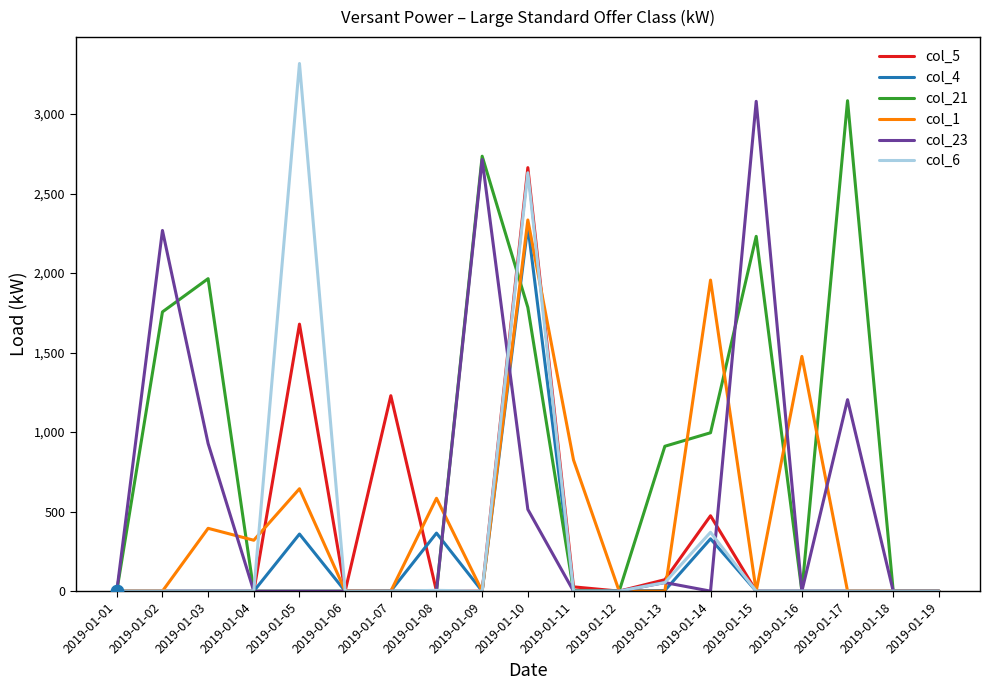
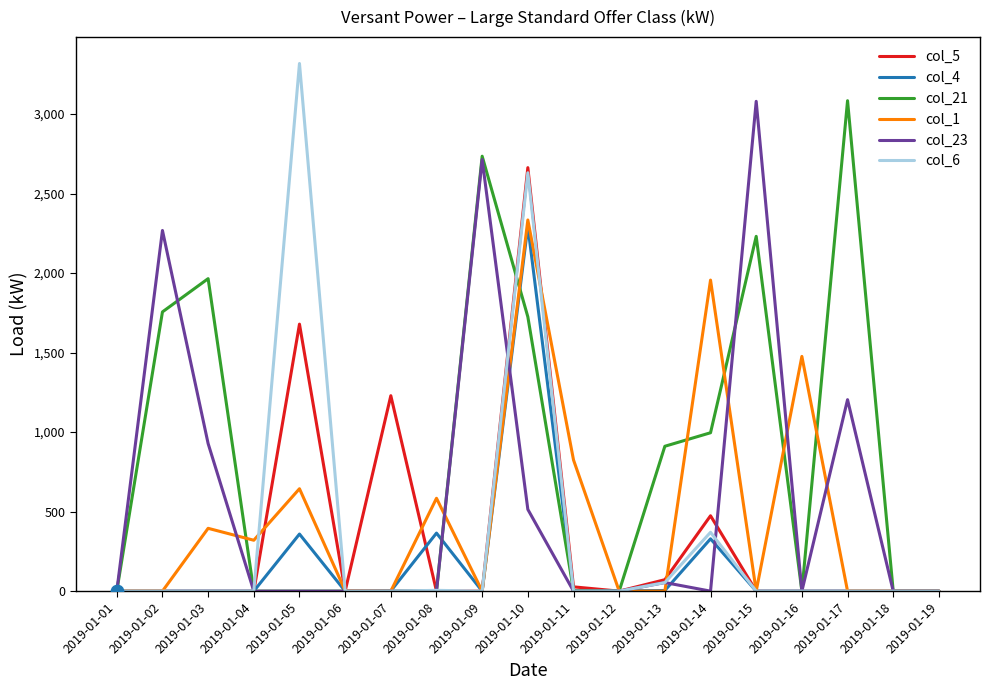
col_21, 2019-01-10: 1,780 -> 1,730
